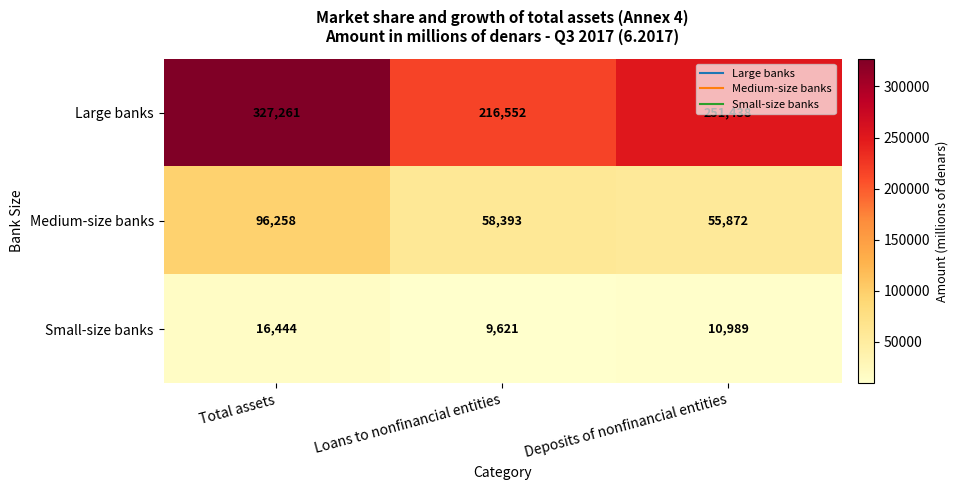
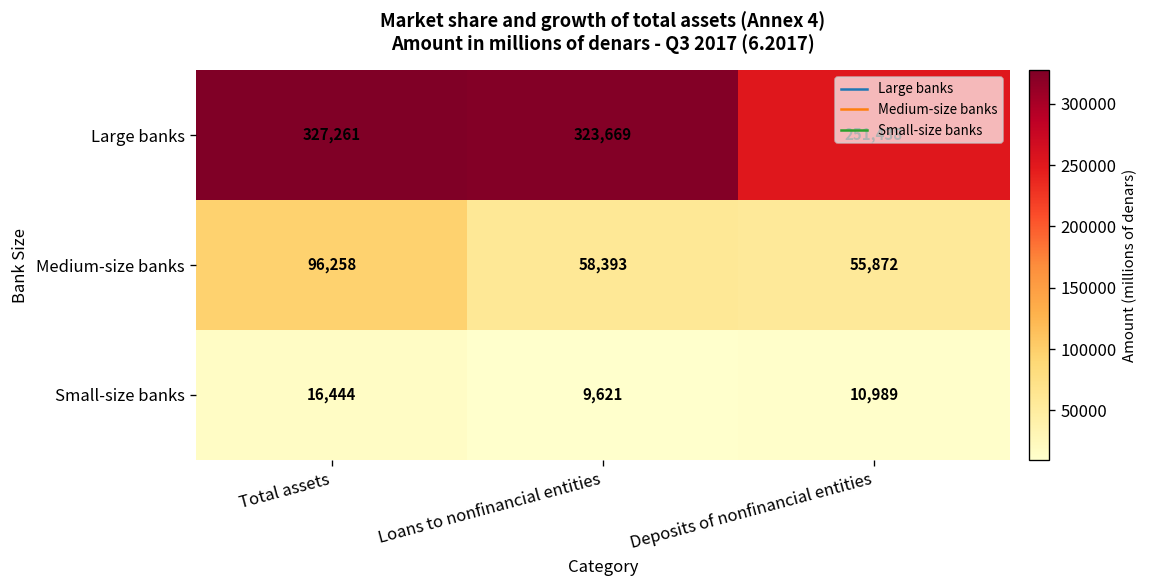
Large banks, Loans to nonfinancial entities: 216,552 -> 323,669
